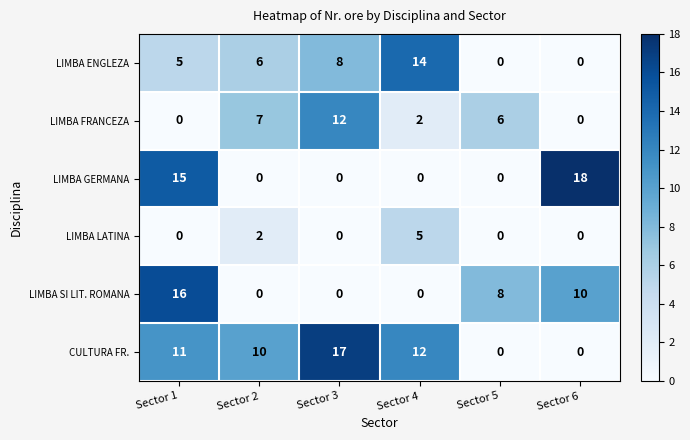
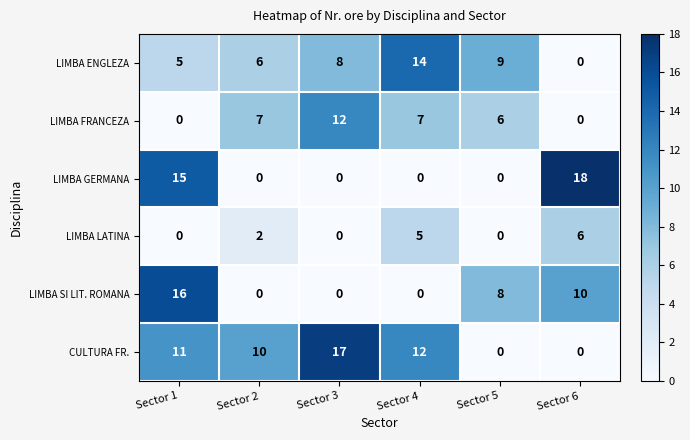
LIMBA ENGLEZA, Sector 5: 0 -> 9
LIMBA FRANCEZA, Sector 4: 2 -> 7
LIMBA LATINA, Sector 6: 0 -> 6
